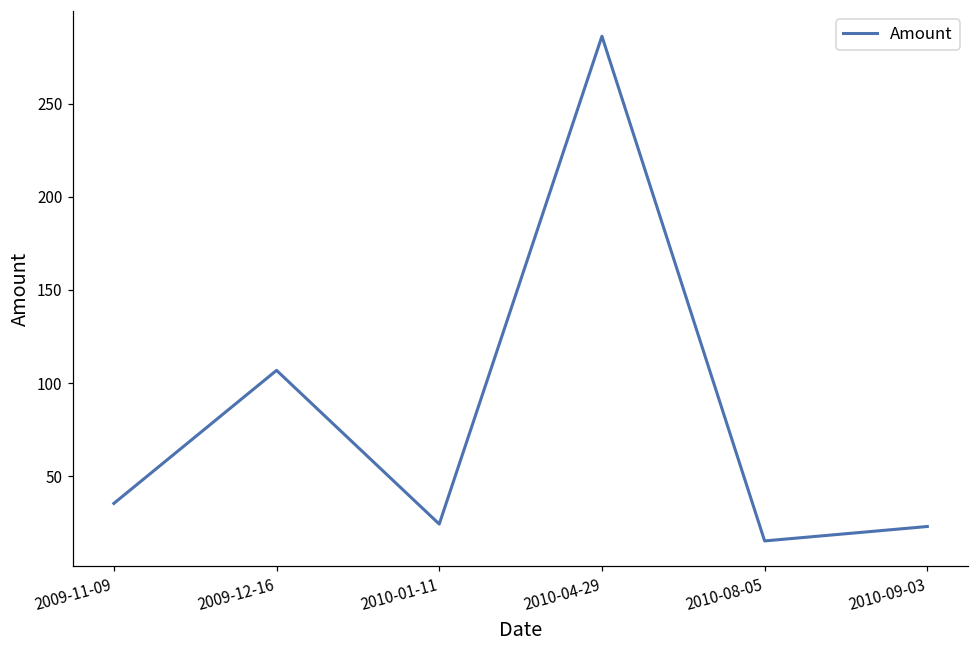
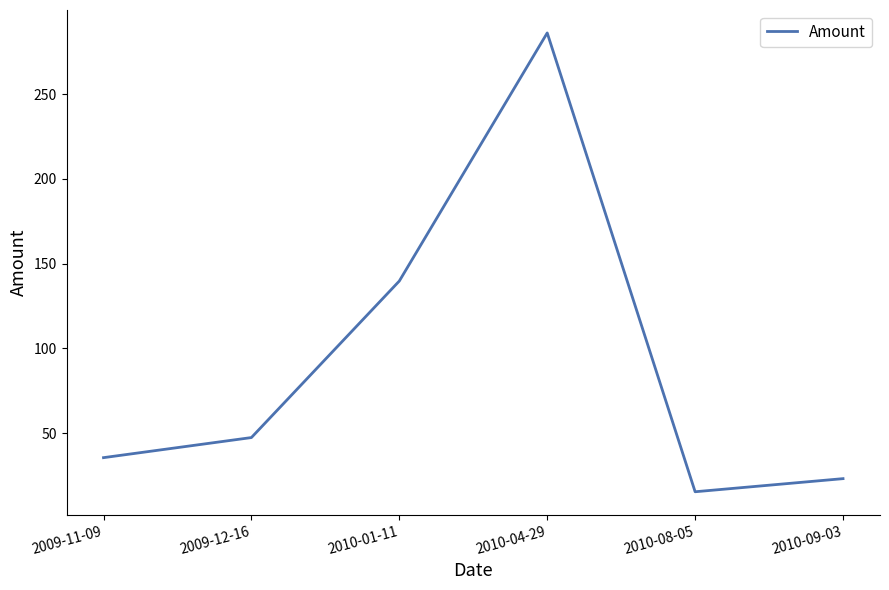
2009-12-16: 107 -> 47
2010-01-11: 24 -> 140
